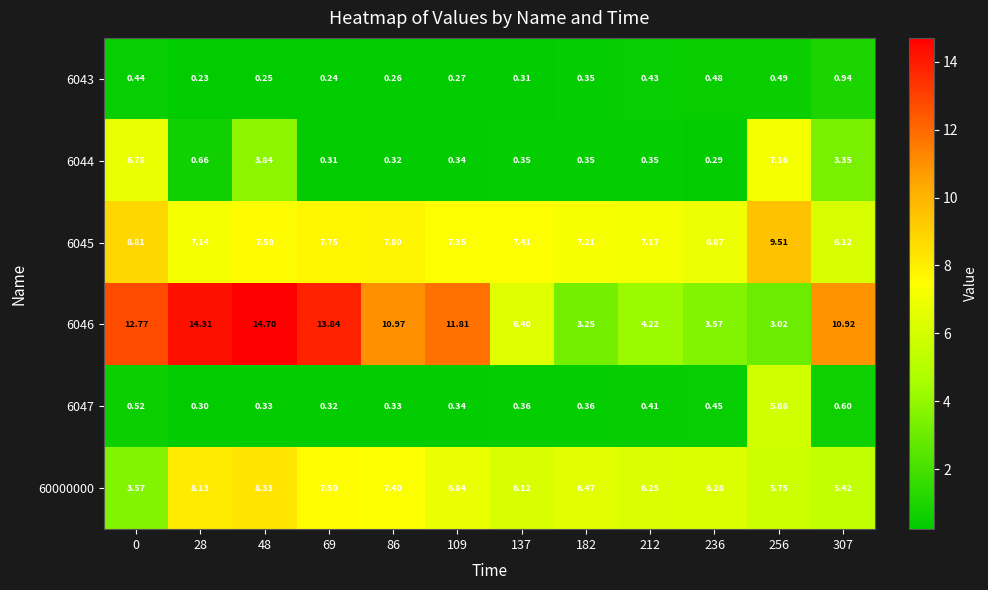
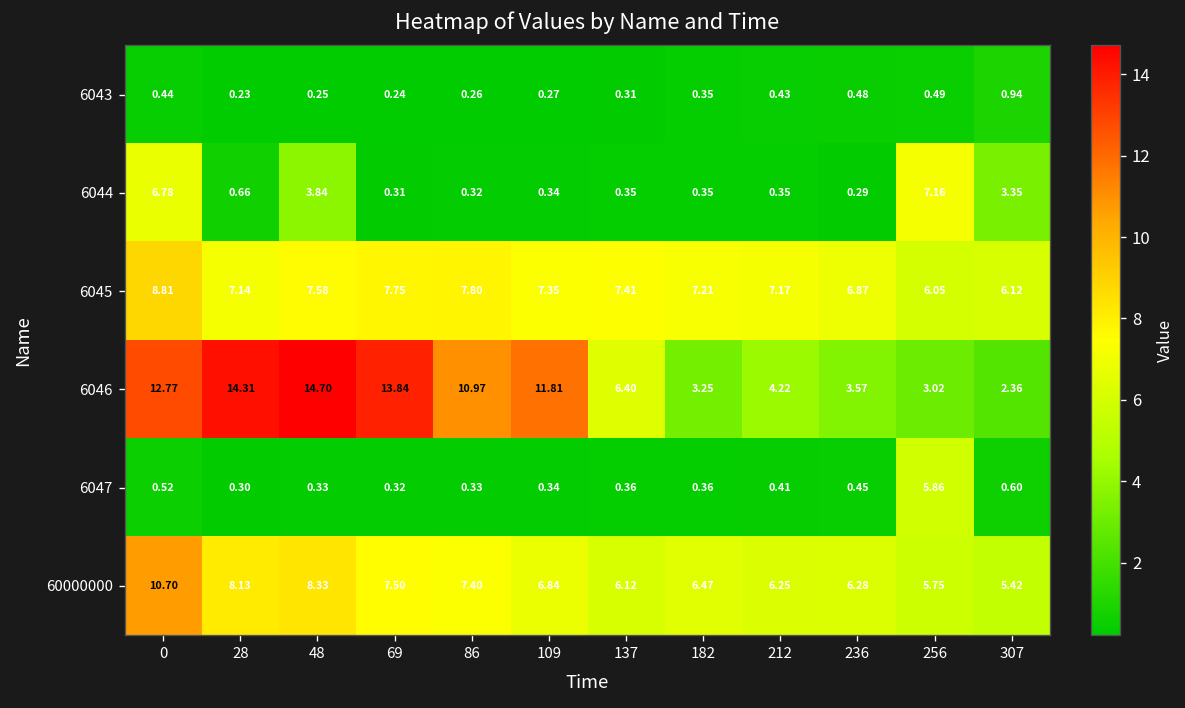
6045, 256: 9.51 -> 6.05
6046, 307: 10.92 -> 2.36
60000000, 0: 3.57 -> 10.70
